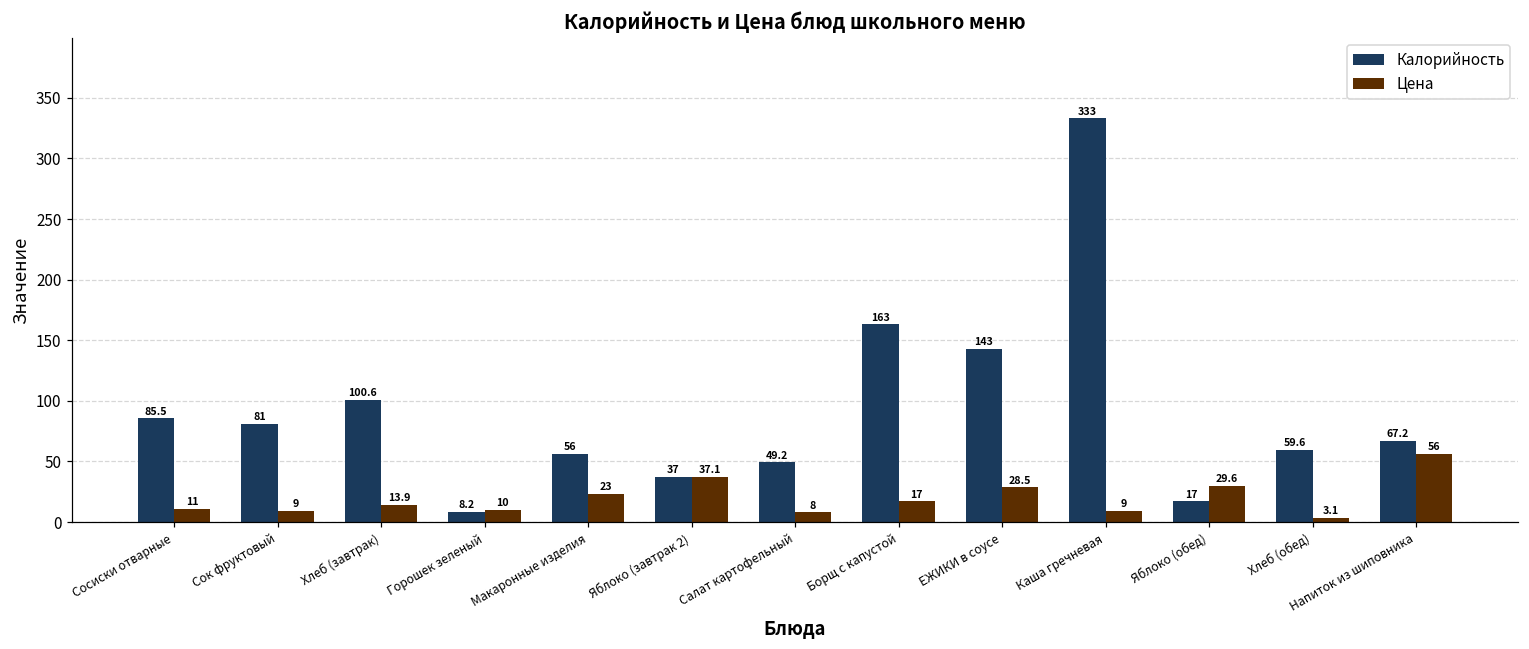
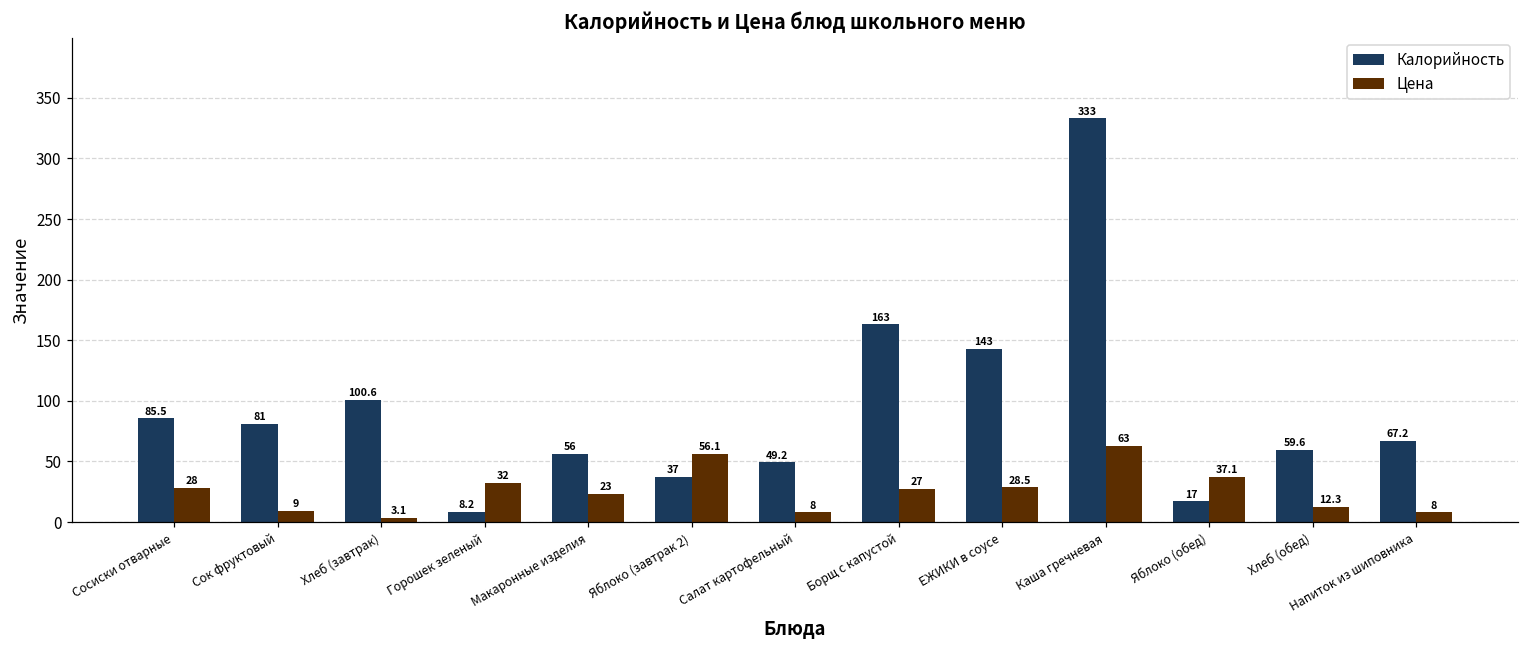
Цена, Сосиски отварные: 11 -> 28
Цена, Хлеб (завтрак): 13.9 -> 3.1
Цена, Горошек зеленый: 10 -> 32
Цена, Яблоко (завтрак 2): 37.1 -> 56.1
Цена, Борщ с капустой: 17 -> 27
Цена, Каша гречневая: 9 -> 63
Цена, Яблоко (обед): 29.6 -> 37.1
Цена, Хлеб (обед): 3.1 -> 12.3
Цена, Напиток из шиповника: 56 -> 8
